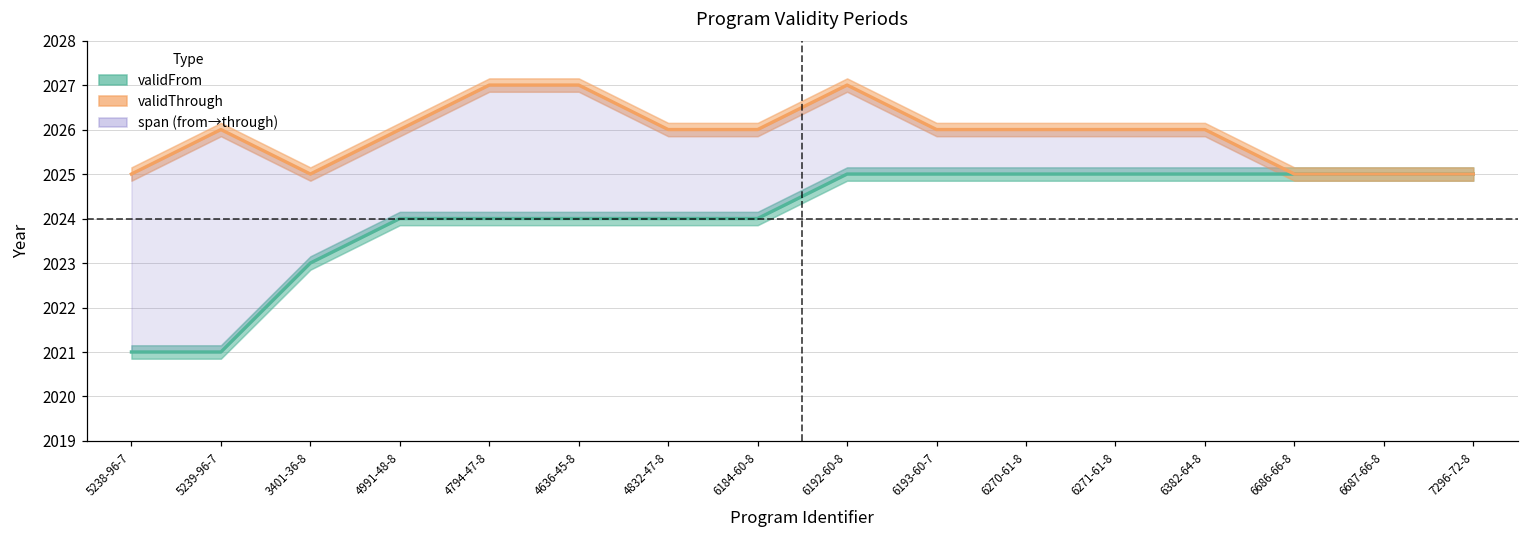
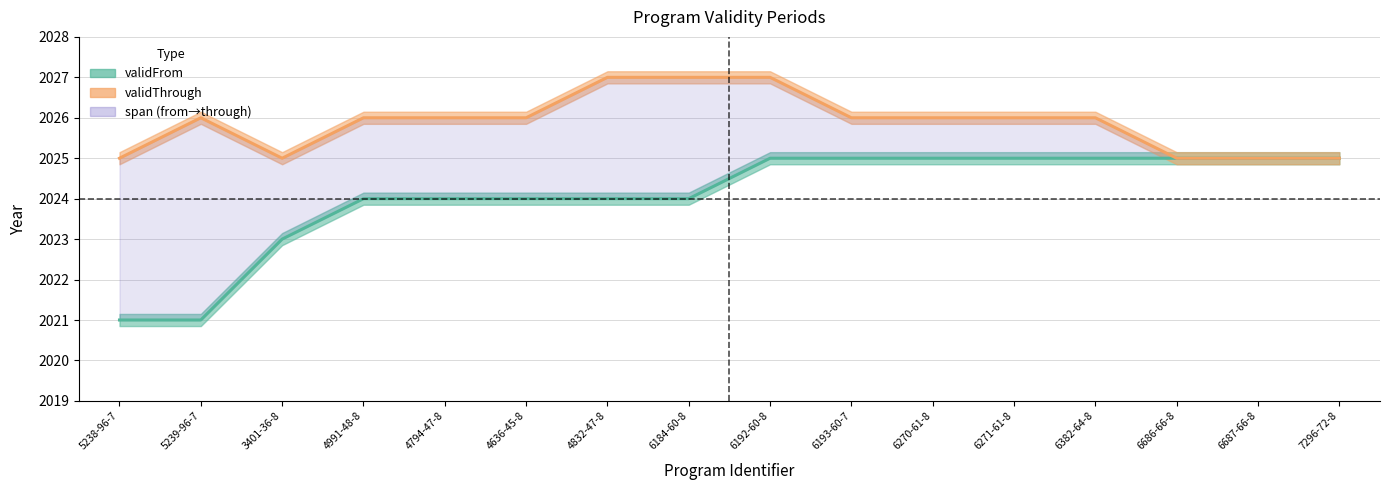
span (from→through), 4794-47-8: 2027 -> 2026
span (from→through), 4636-45-8: 2027 -> 2026
span (from→through), 4832-47-8: 2026 -> 2027
span (from→through), 6184-60-8: 2026 -> 2027
